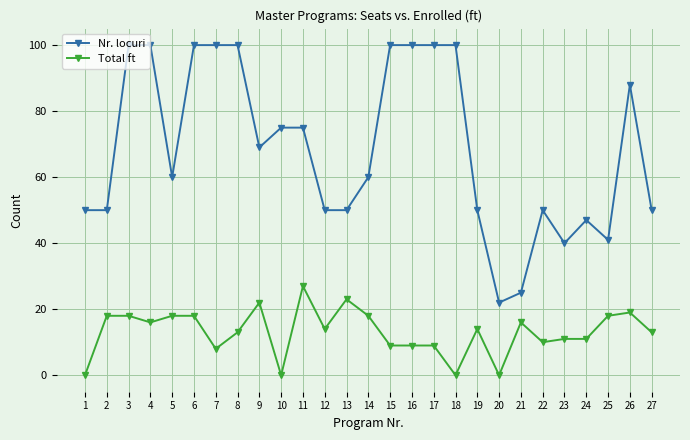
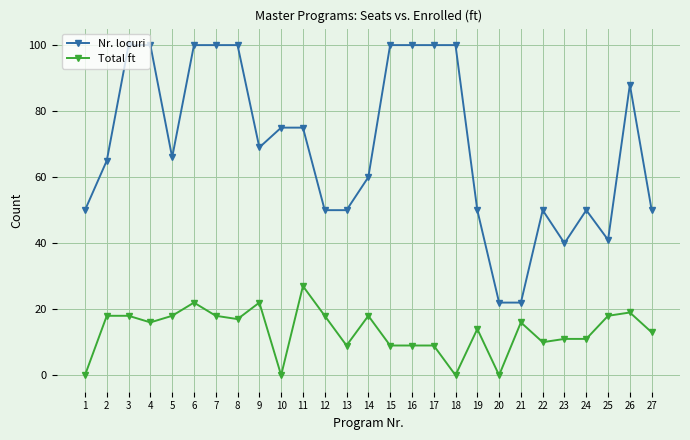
Nr. locuri, 2: 50 -> 65
Nr. locuri, 5: 60 -> 66
Total ft, 6: 18 -> 22
Total ft, 7: 8 -> 18
Total ft, 8: 13 -> 17
Total ft, 12: 14 -> 18
Total ft, 13: 23 -> 9
Nr. locuri, 21: 25 -> 22
Nr. locuri, 24: 47 -> 50
